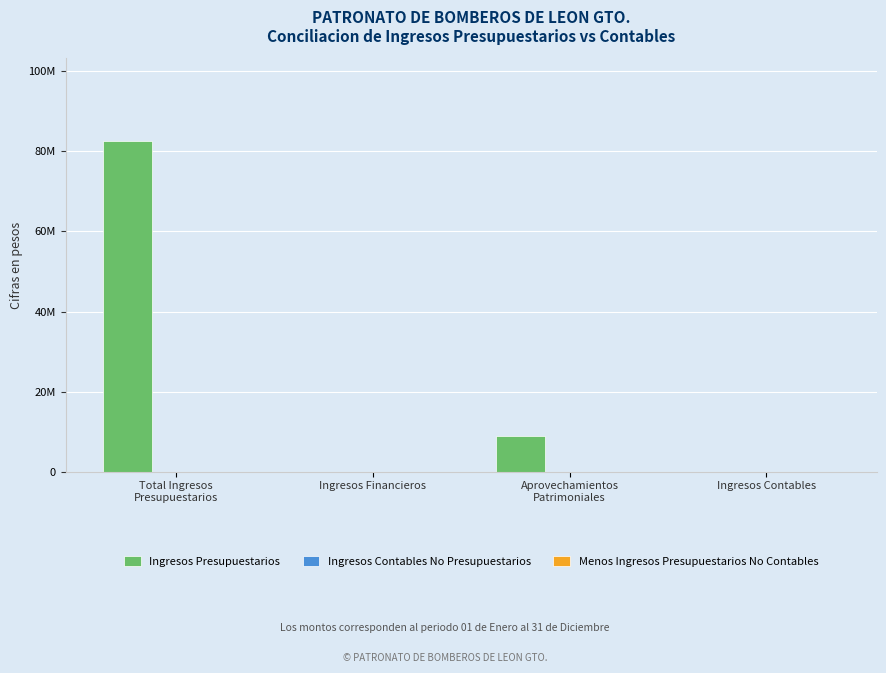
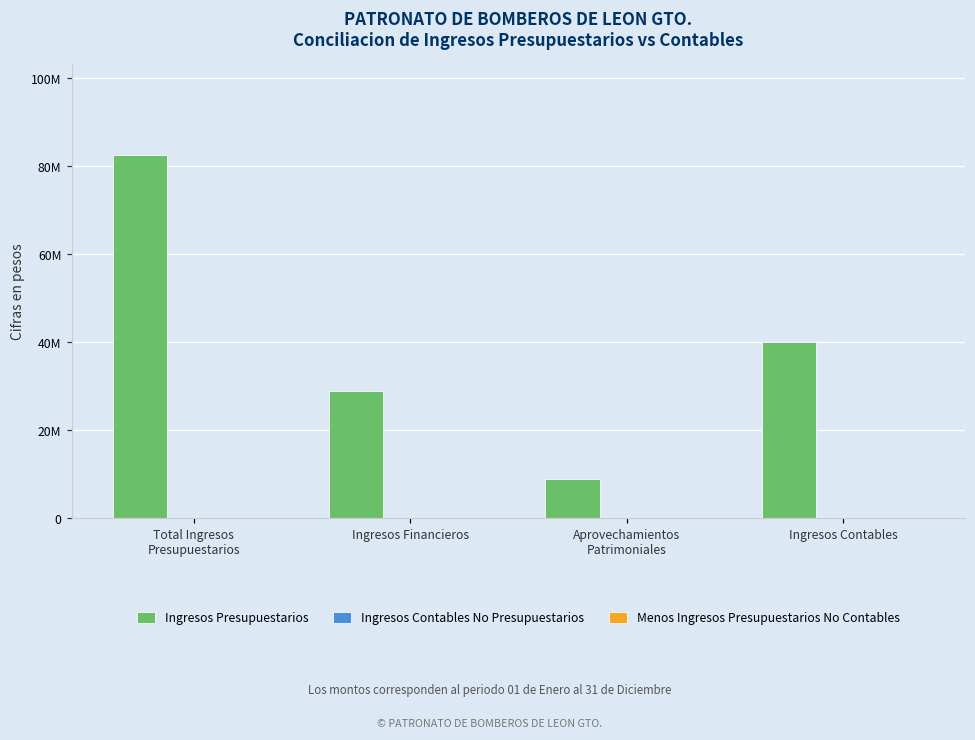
Ingresos Presupuestarios, Ingresos Financieros: 0 -> 29000000
Ingresos Presupuestarios, Ingresos Contables: 0 -> 40000000
